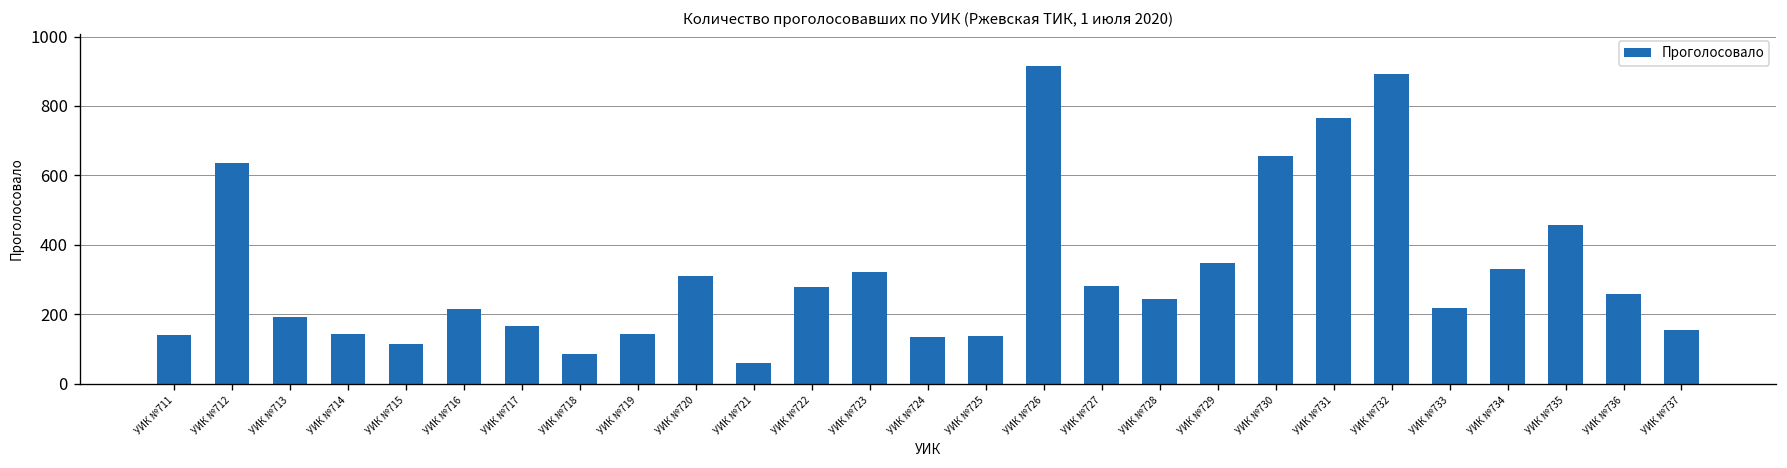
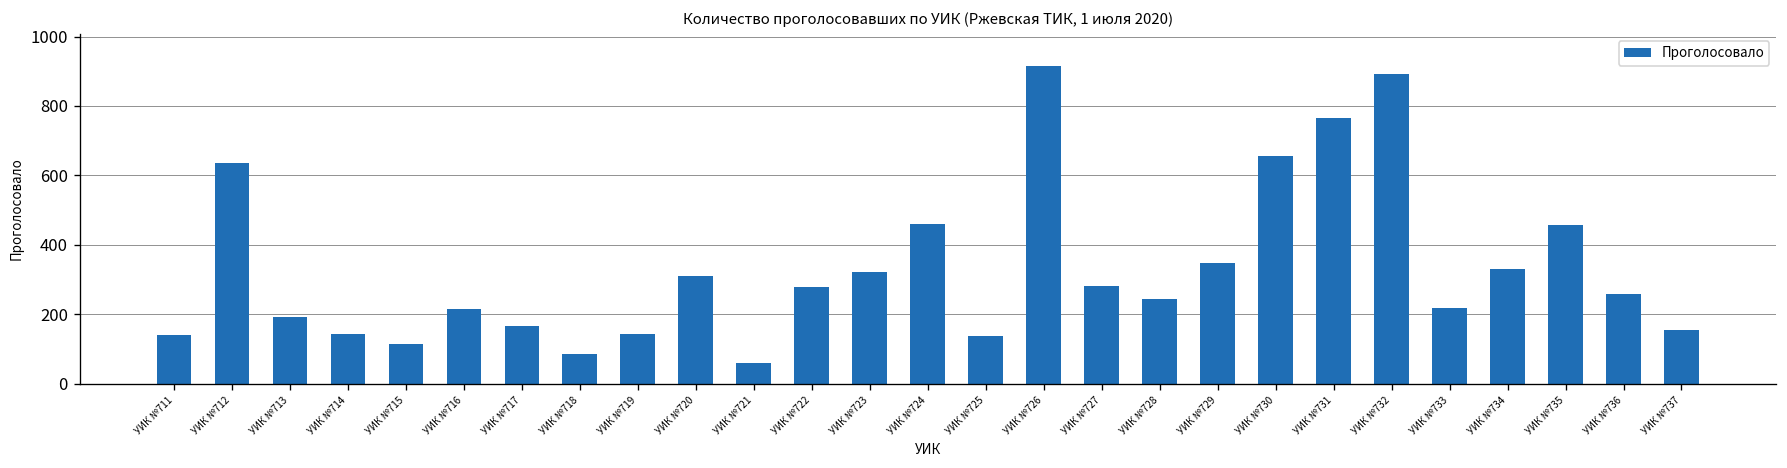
УИК №724: 140 -> 460
